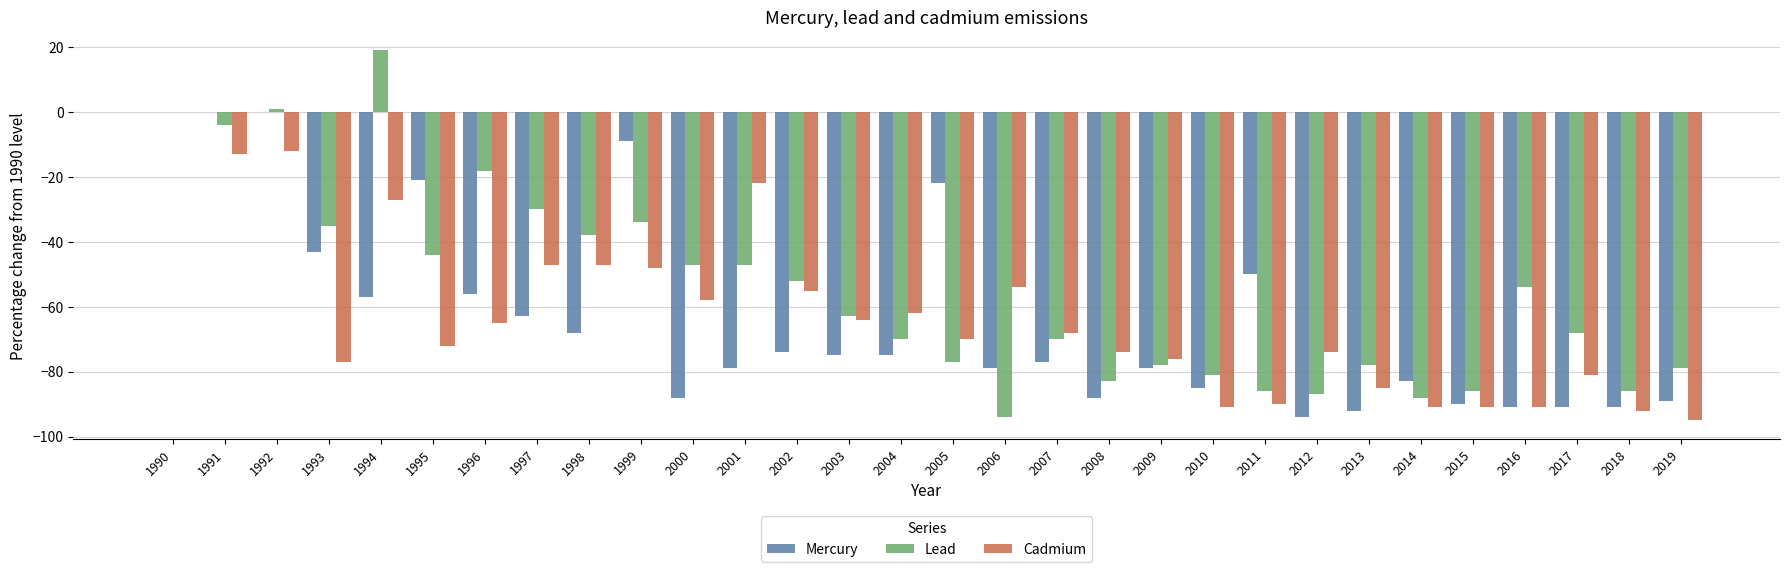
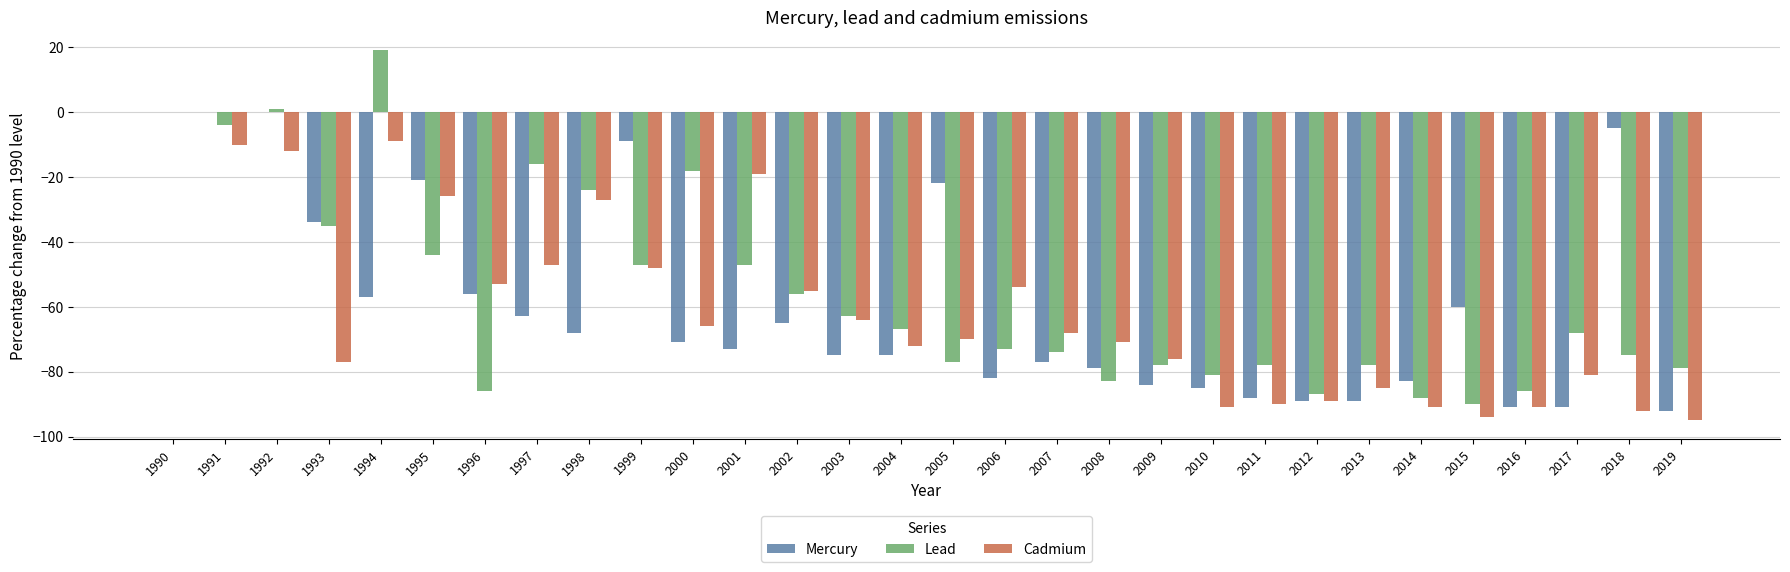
Cadmium, 1991: -13 -> -10
Mercury, 1993: -43 -> -34
Cadmium, 1994: -27 -> -9
Cadmium, 1995: -72 -> -26
Lead, 1996: -18 -> -86
Cadmium, 1996: -65 -> -53
Lead, 1997: -30 -> -16
Lead, 1998: -38 -> -24
Cadmium, 1998: -47 -> -27
Lead, 1999: -34 -> -47
Mercury, 2000: -88 -> -71
Lead, 2000: -47 -> -18
Cadmium, 2000: -58 -> -66
Mercury, 2001: -79 -> -73
Cadmium, 2001: -22 -> -19
Mercury, 2002: -74 -> -65
Lead, 2002: -52 -> -56
Lead, 2004: -70 -> -67
Cadmium, 2004: -62 -> -72
Mercury, 2006: -79 -> -82
Lead, 2006: -94 -> -73
Lead, 2007: -70 -> -74
Mercury, 2008: -88 -> -79
Cadmium, 2008: -74 -> -71
Mercury, 2009: -79 -> -84
Mercury, 2011: -50 -> -88
Lead, 2011: -86 -> -78
Mercury, 2012: -94 -> -89
Cadmium, 2012: -74 -> -89
Mercury, 2013: -92 -> -89
Mercury, 2015: -90 -> -60
Lead, 2015: -86 -> -90
Cadmium, 2015: -91 -> -94
Lead, 2016: -54 -> -86
Mercury, 2018: -91 -> -5
Lead, 2018: -86 -> -75
Mercury, 2019: -89 -> -92
